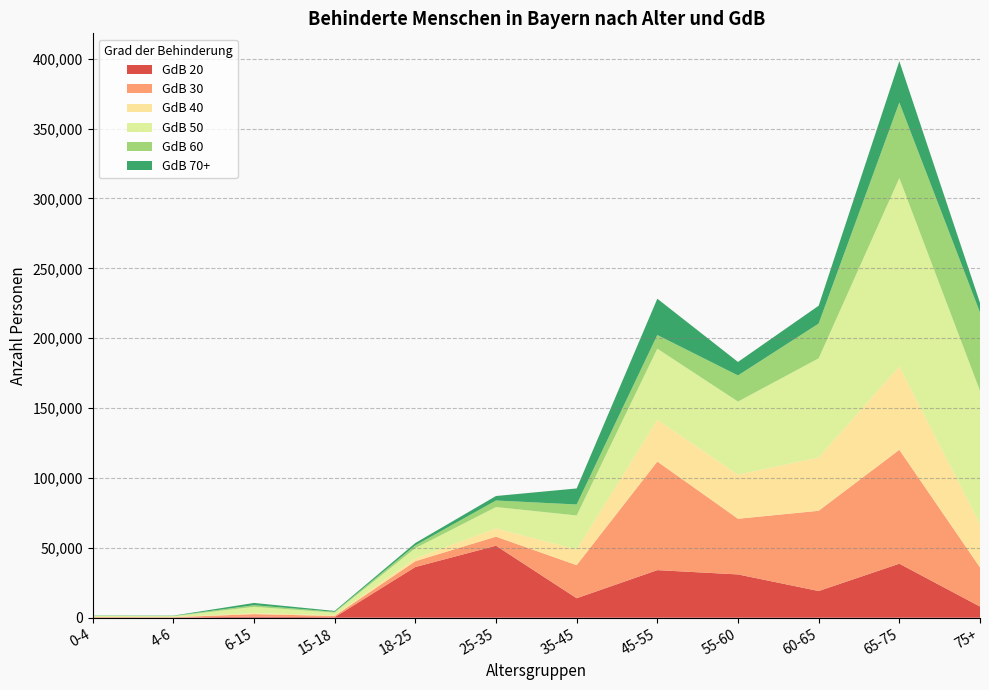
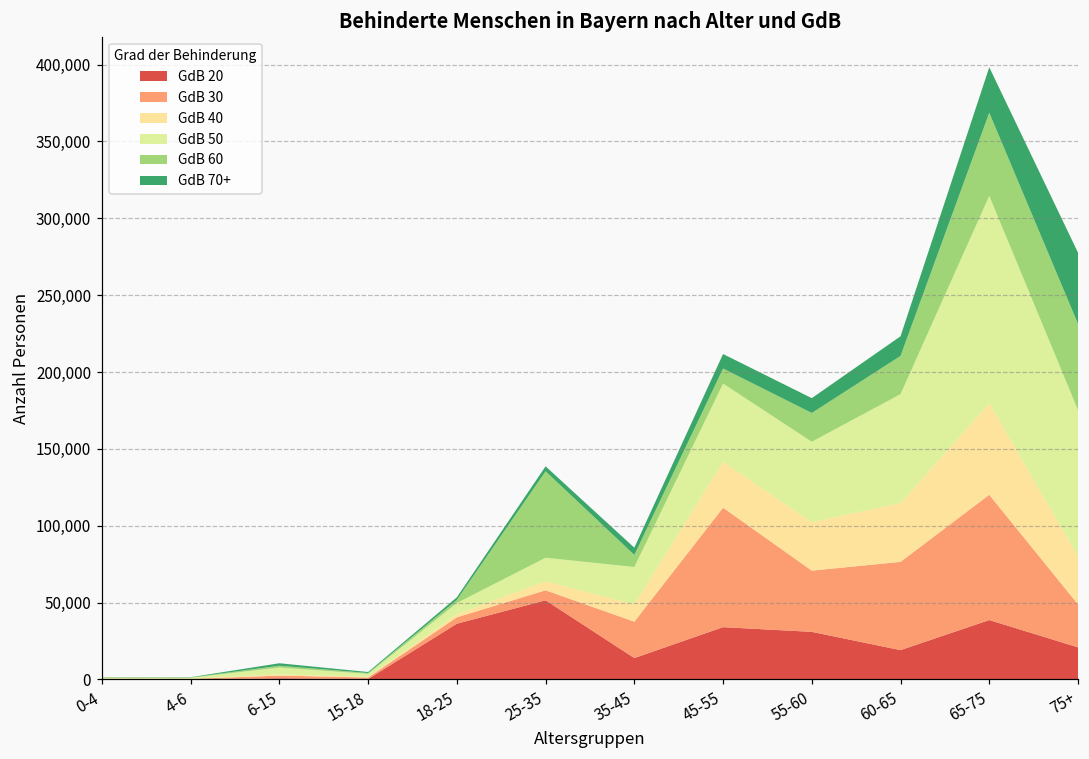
GdB 60, 25-35: 5,000 -> 56,000
GdB 70+, 35-45: 11,000 -> 5,000
GdB 70+, 45-55: 26,000 -> 9,000
GdB 20, 75+: 8,000 -> 21,000
GdB 70+, 75+: 7,000 -> 46,000
